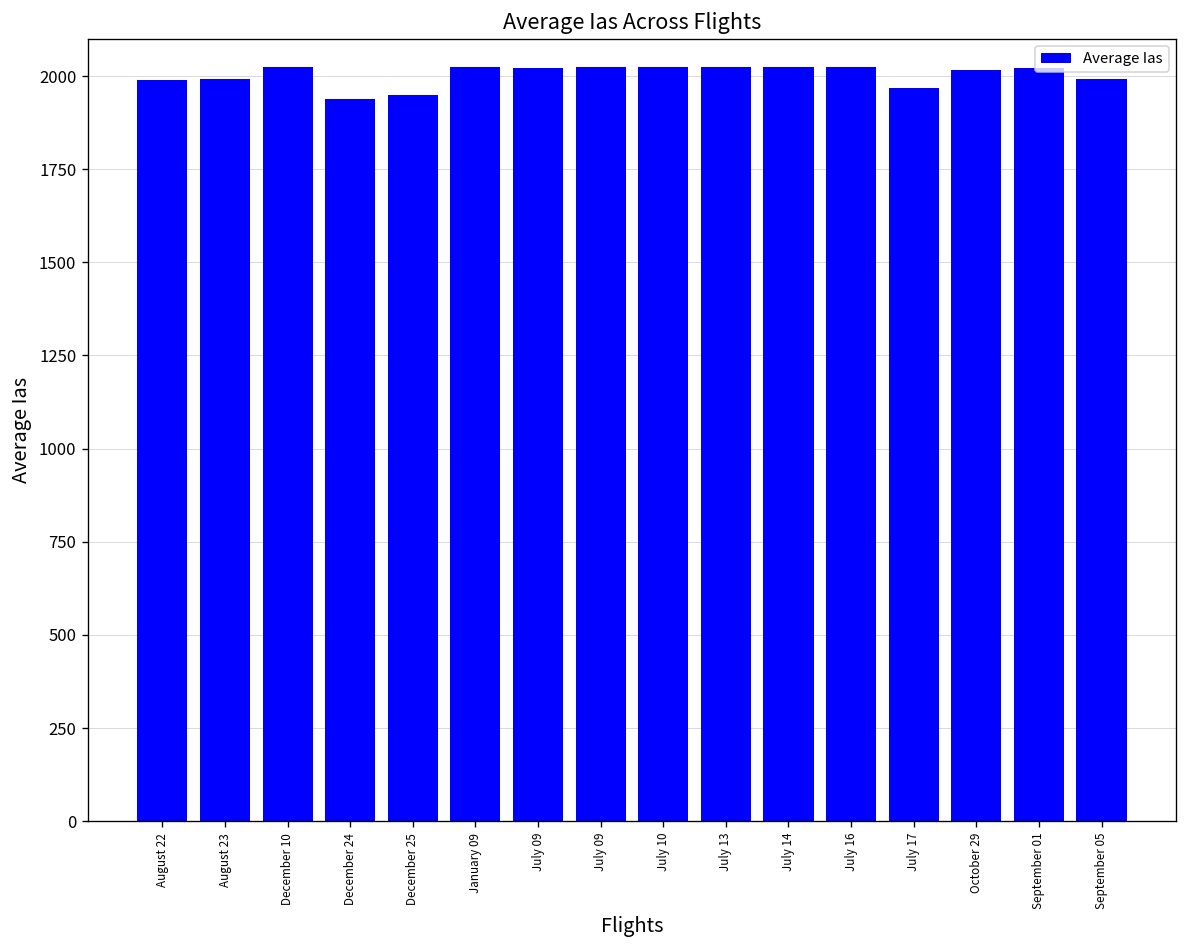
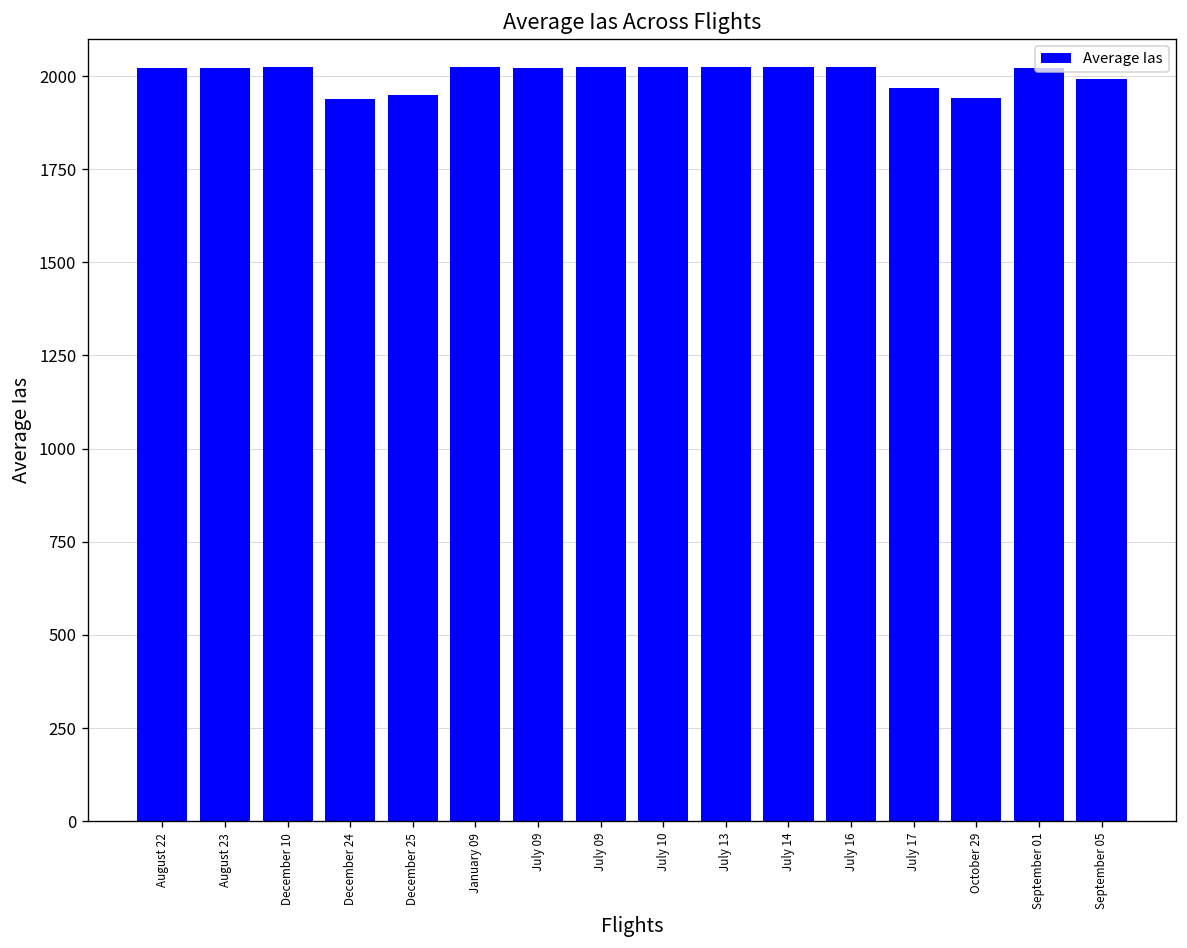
August 22: 1990 -> 2020
August 23: 1990 -> 2020
October 29: 2020 -> 1940
